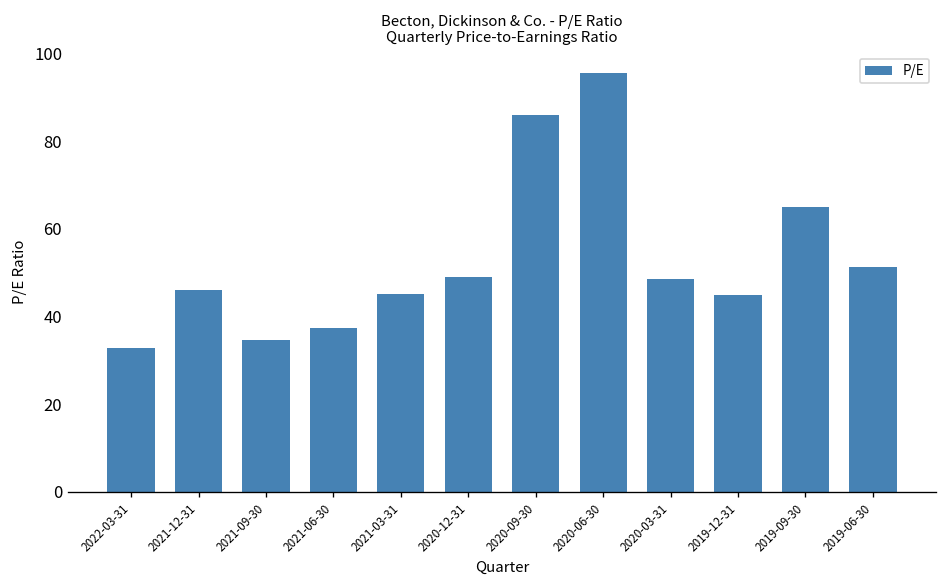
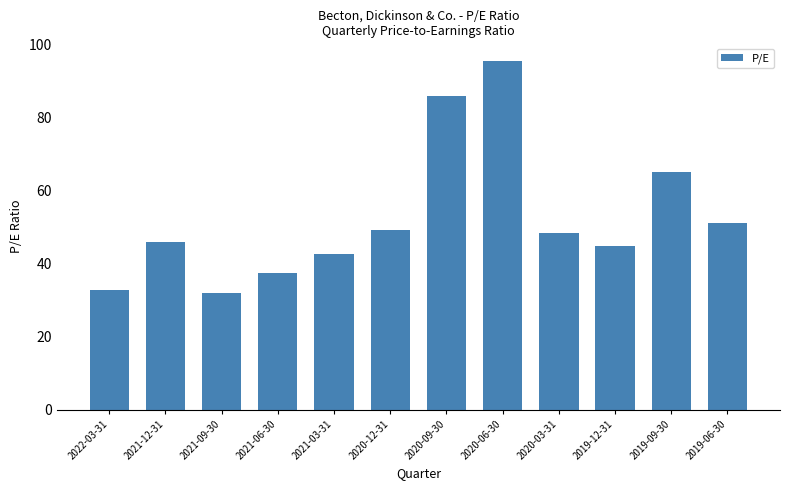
2021-09-30: 35 -> 32
2021-03-31: 45 -> 43
